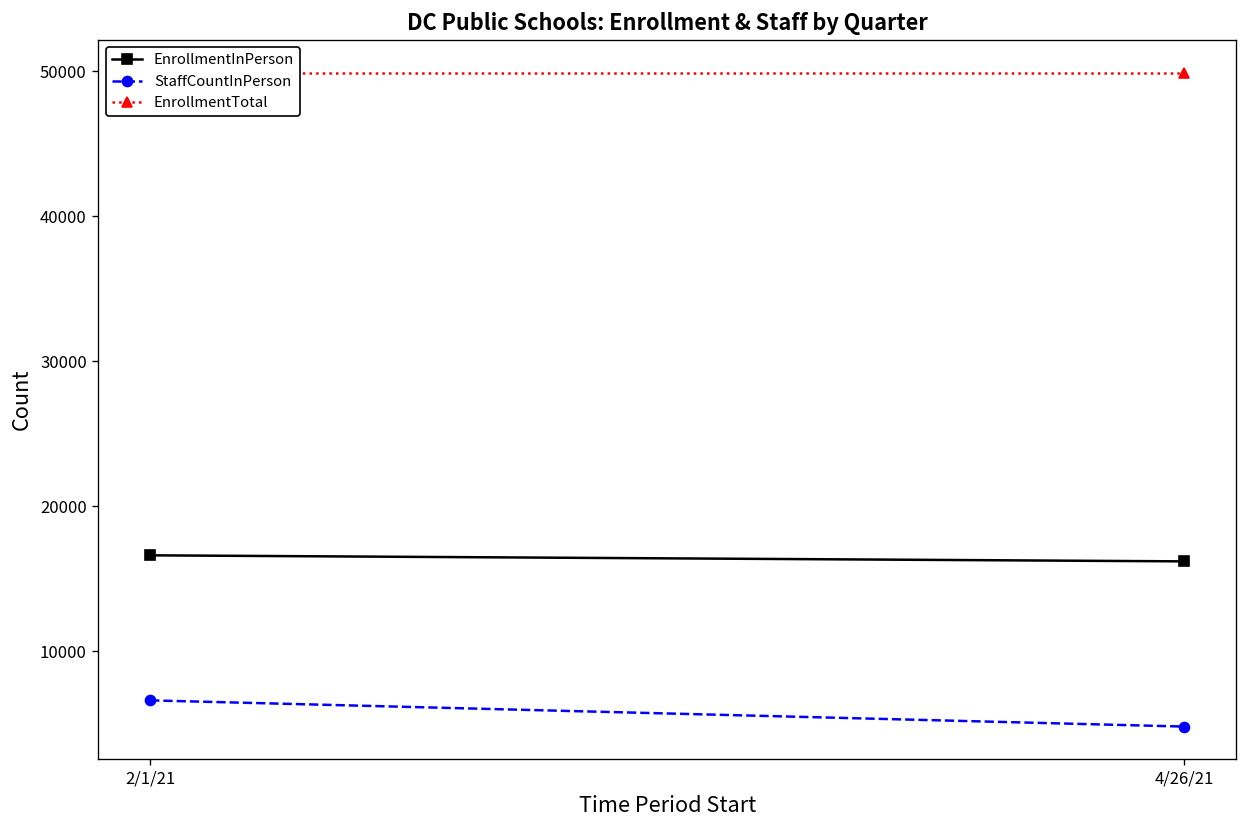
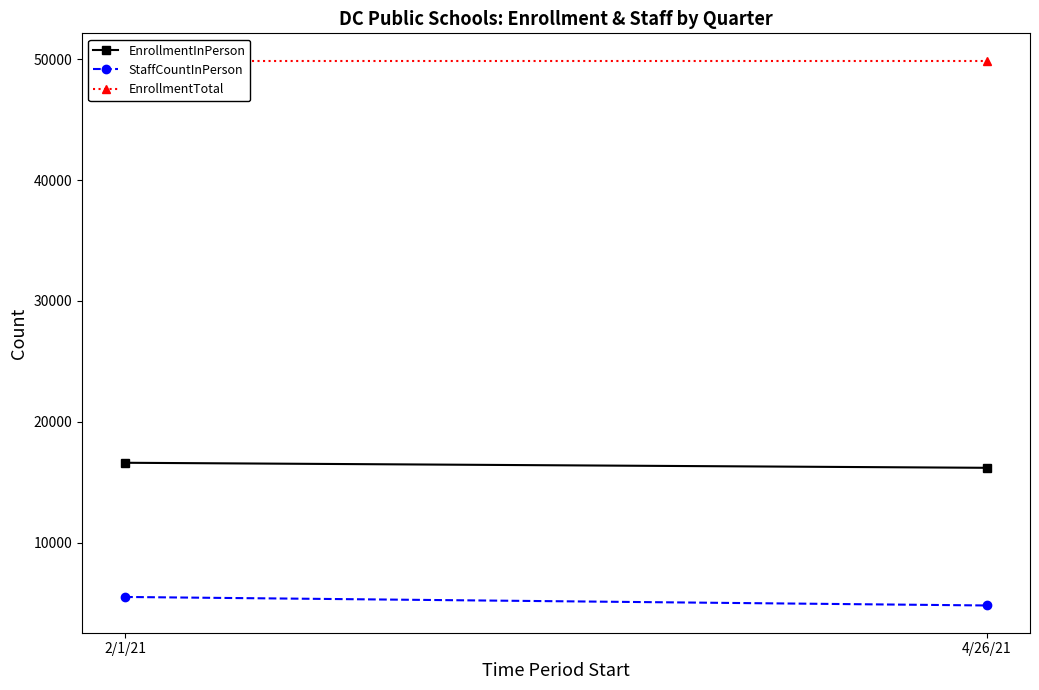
StaffCountInPerson, 2/1/21: 6600 -> 5500
